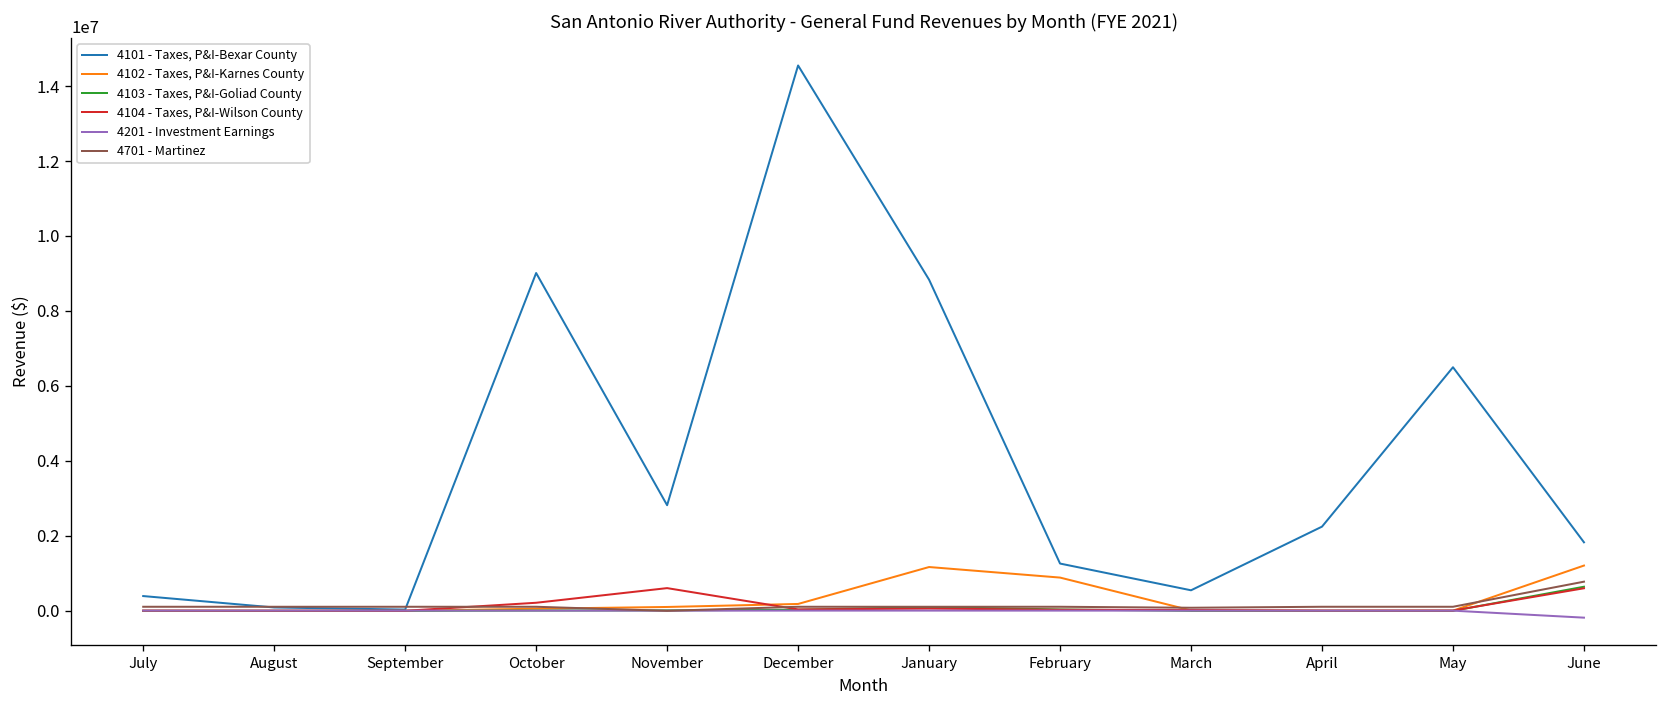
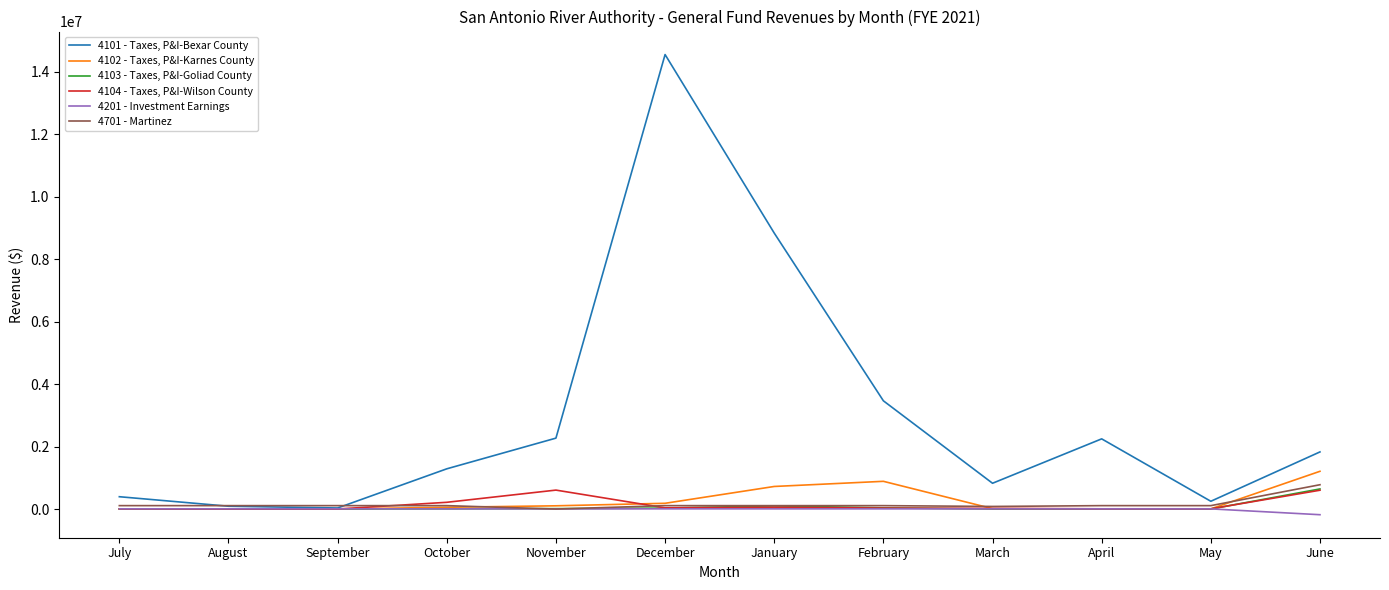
4101 - Taxes, P&I-Bexar County, October: 9000000 -> 1300000
4101 - Taxes, P&I-Bexar County, November: 2800000 -> 2300000
4102 - Taxes, P&I-Karnes County, January: 1200000 -> 700000
4101 - Taxes, P&I-Bexar County, February: 1300000 -> 3500000
4101 - Taxes, P&I-Bexar County, March: 500000 -> 800000
4101 - Taxes, P&I-Bexar County, May: 6500000 -> 300000
